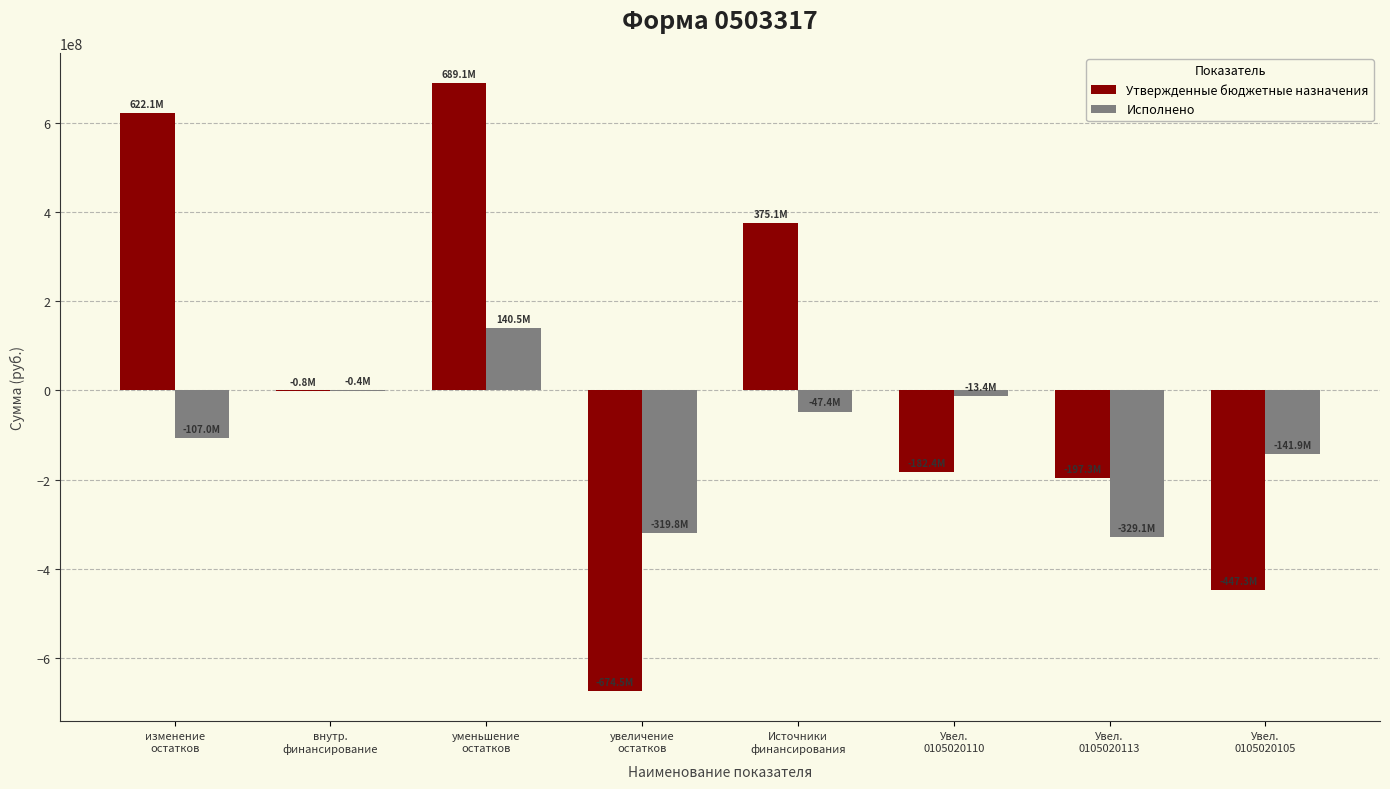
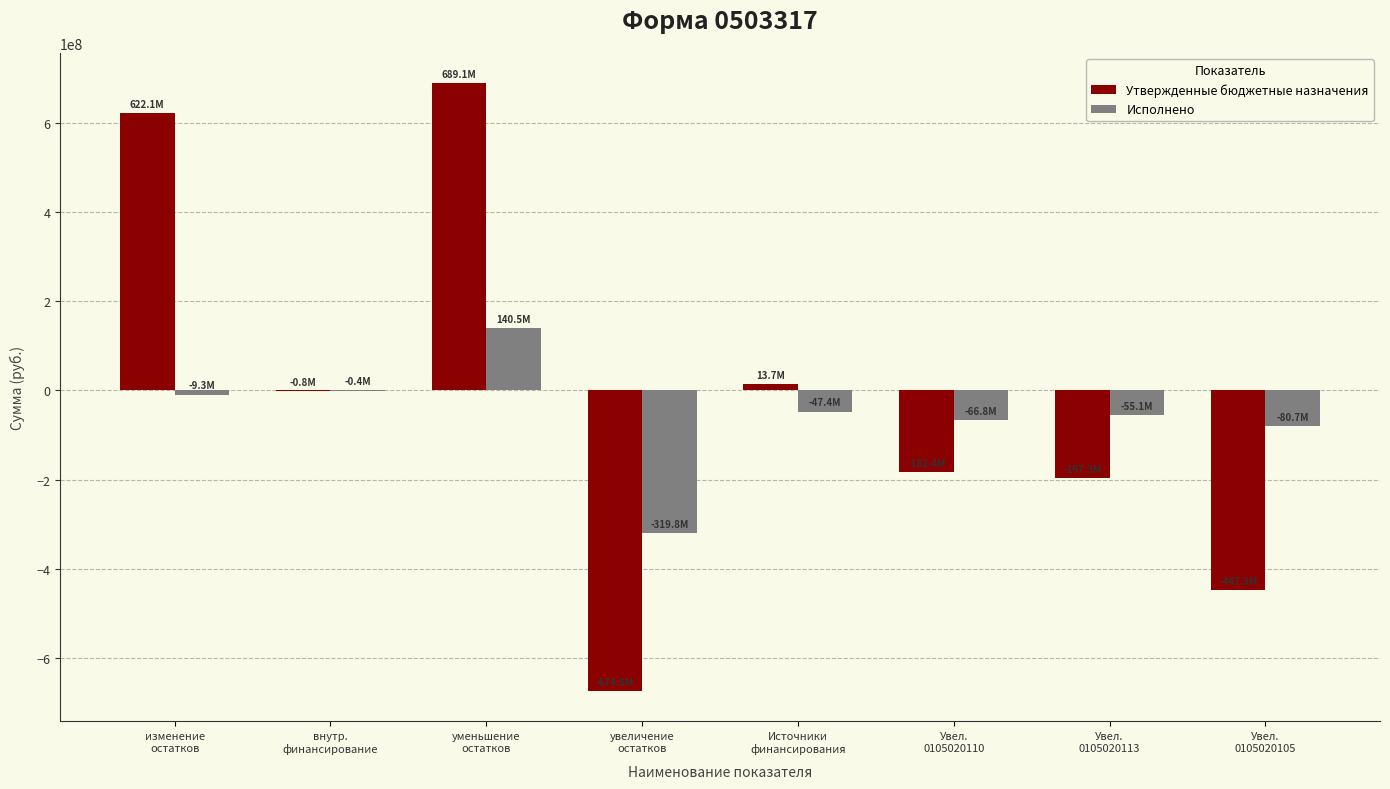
Исполнено, изменение остатков: -107.0M -> -9.3M
Утвержденные бюджетные назначения, Источники финансирования: 375.1M -> 13.7M
Исполнено, Увел. 0105020110: -13.4M -> -66.8M
Исполнено, Увел. 0105020113: -329.1M -> -55.1M
Исполнено, Увел. 0105020105: -141.9M -> -80.7M
